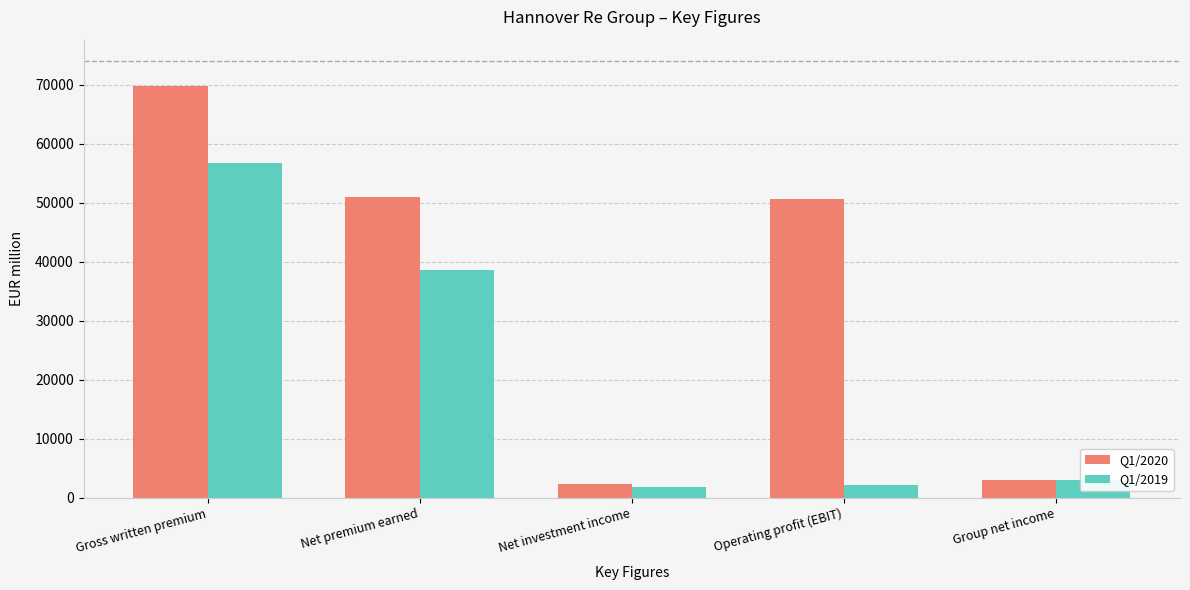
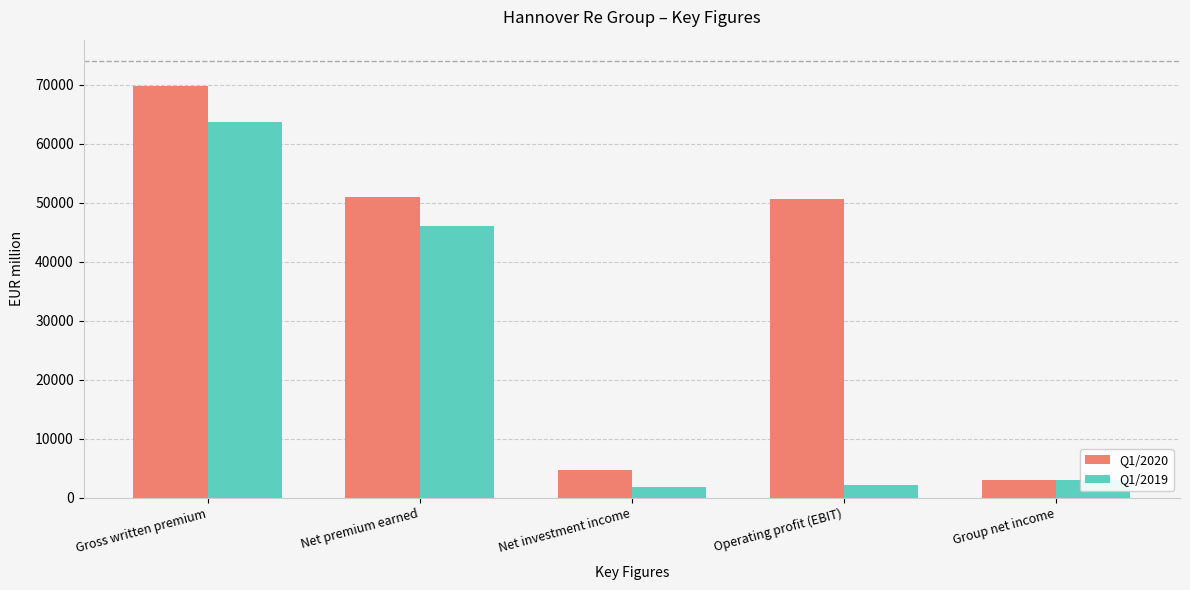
Q1/2019, Gross written premium: 57000 -> 64000
Q1/2019, Net premium earned: 39000 -> 46000
Q1/2020, Net investment income: 2000 -> 5000
